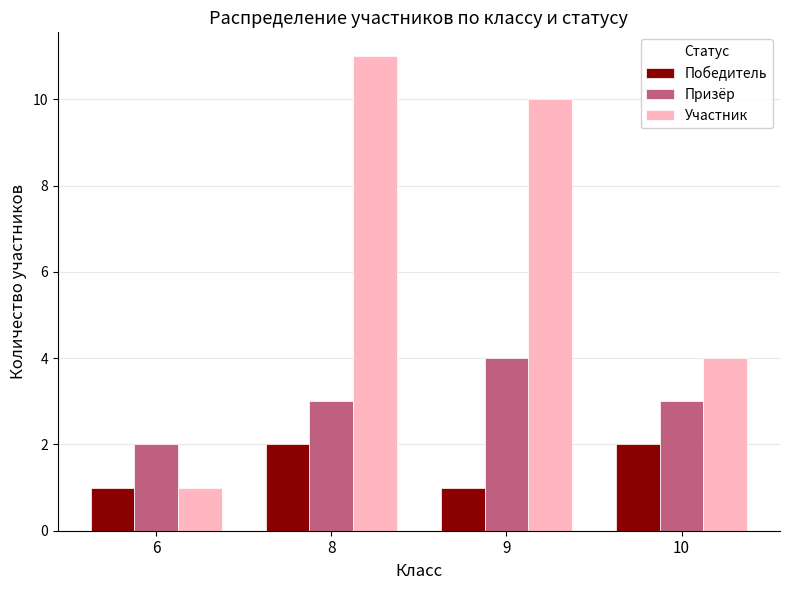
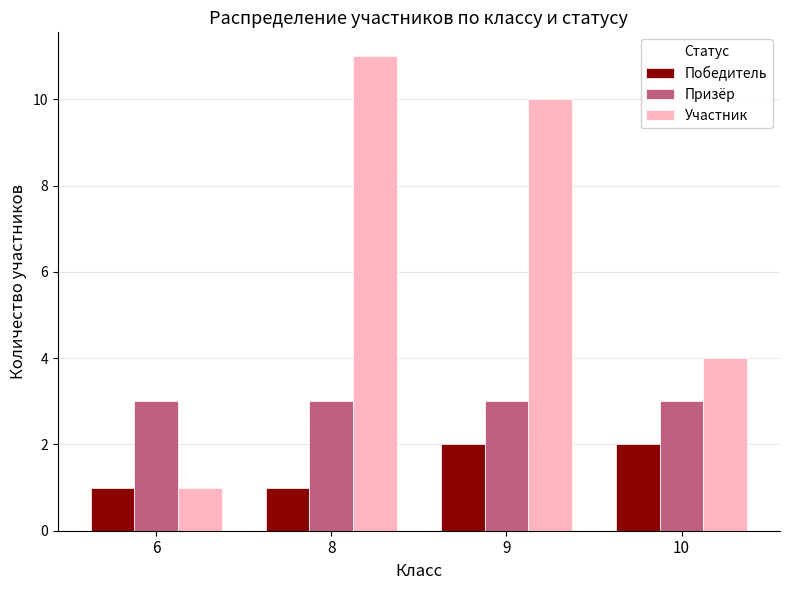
Призёр, 6: 2 -> 3
Победитель, 8: 2 -> 1
Победитель, 9: 1 -> 2
Призёр, 9: 4 -> 3
